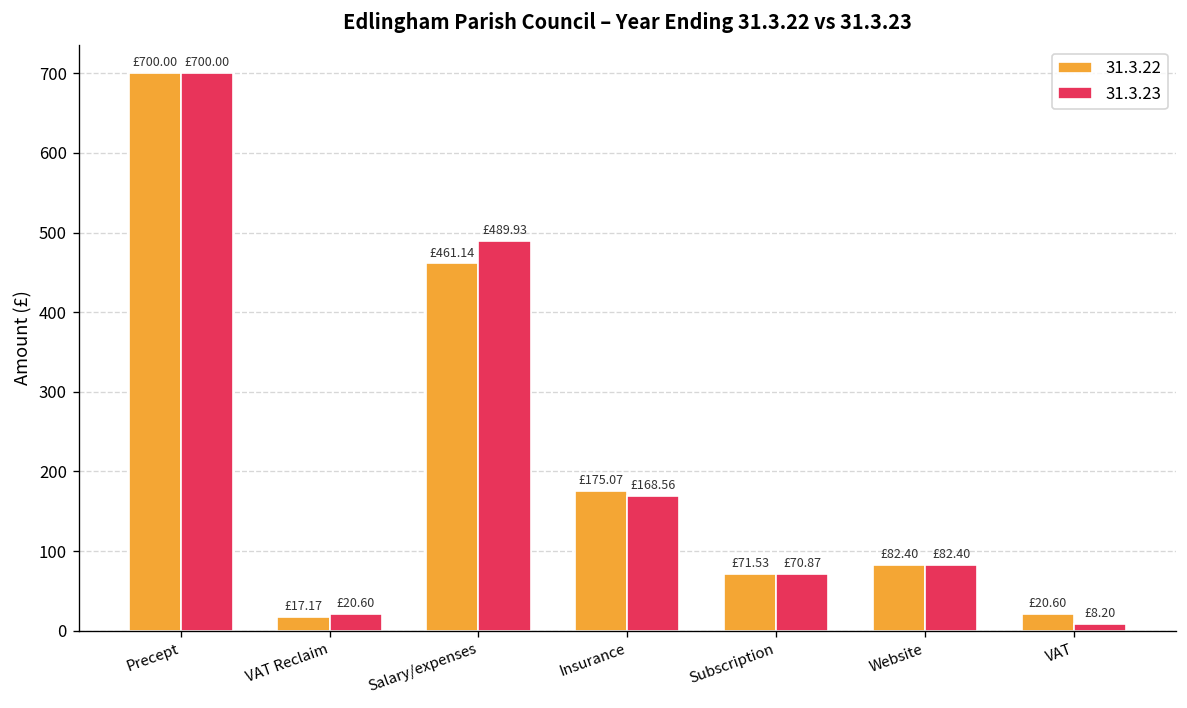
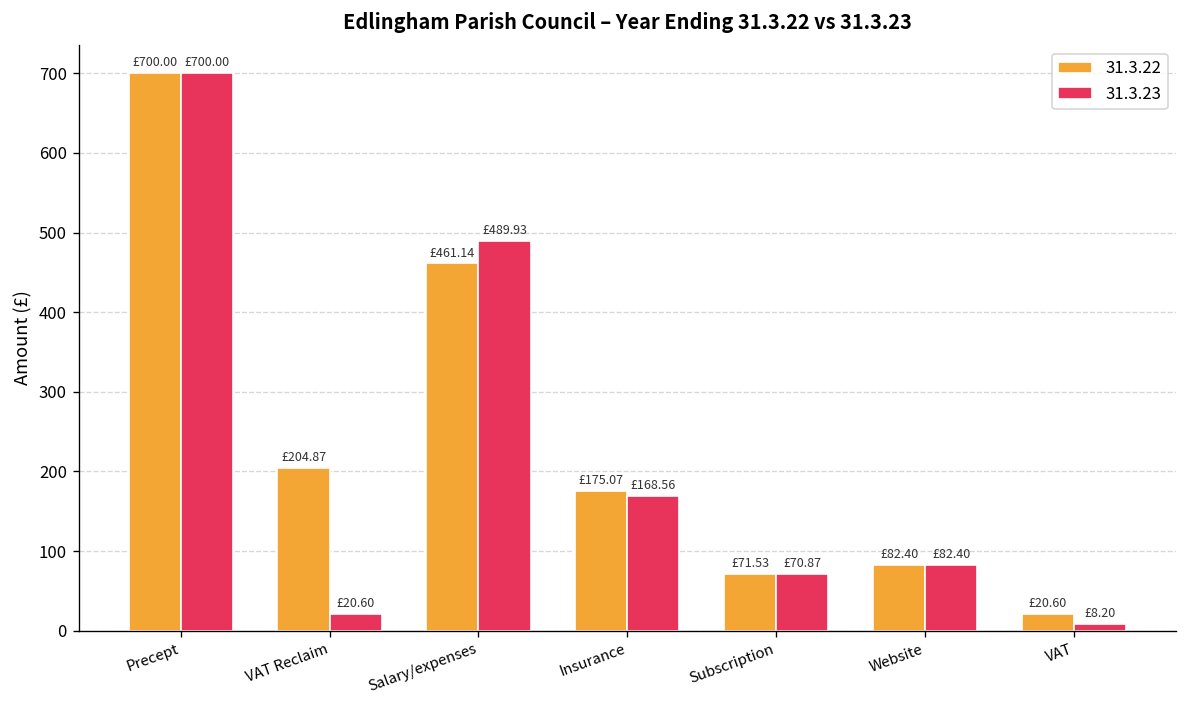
31.3.22, VAT Reclaim: £17.17 -> £204.87
